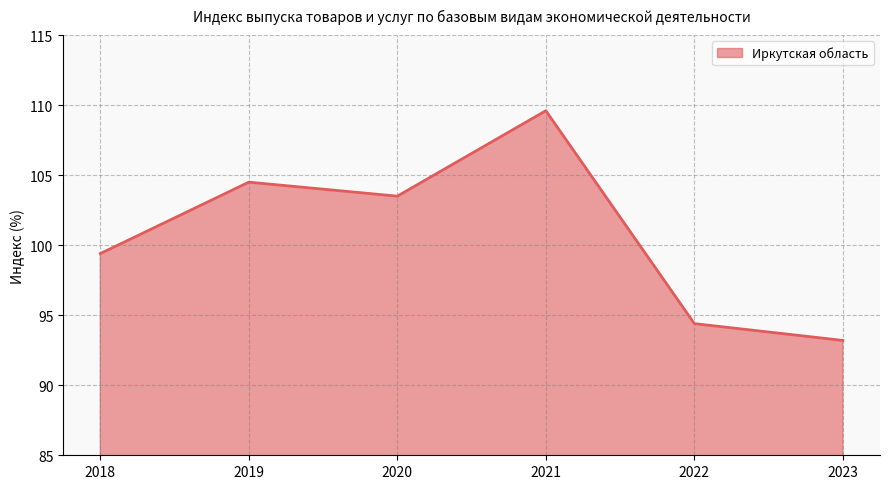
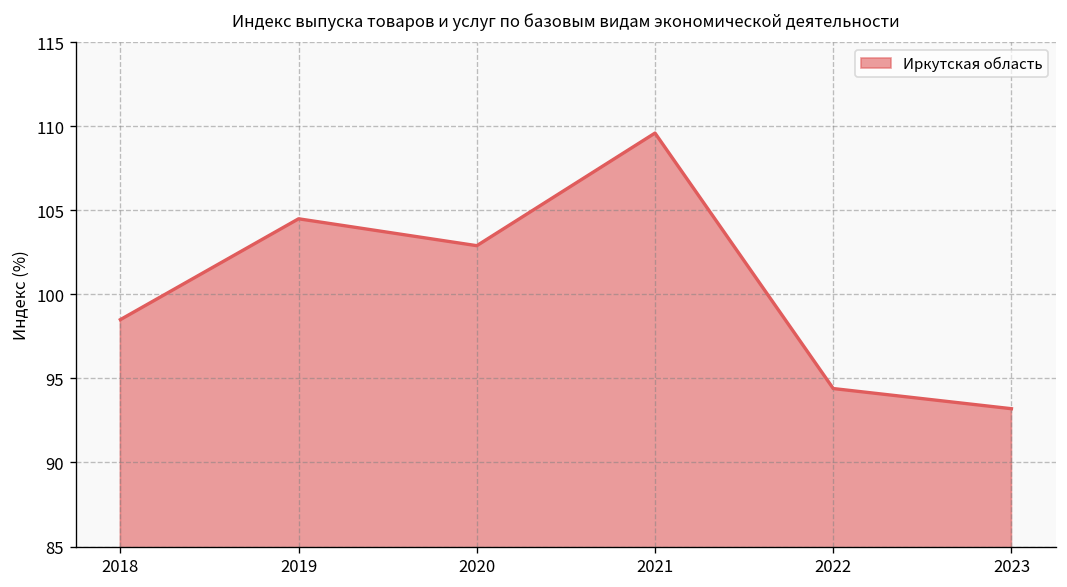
2018: 99.4 -> 98.5
2020: 103.5 -> 102.9
